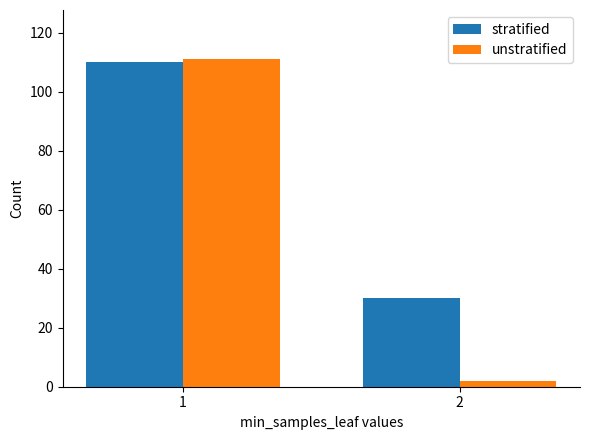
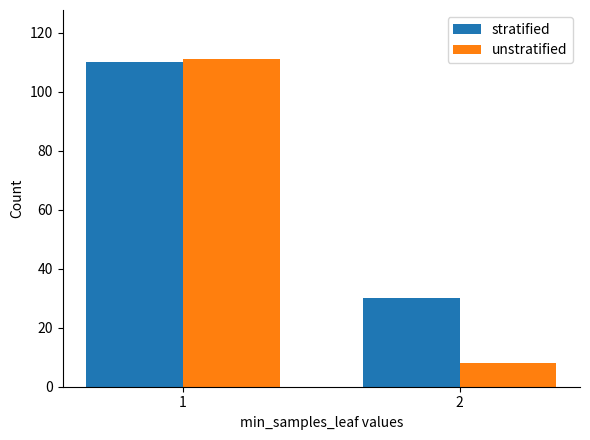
unstratified, 2: 2 -> 8
